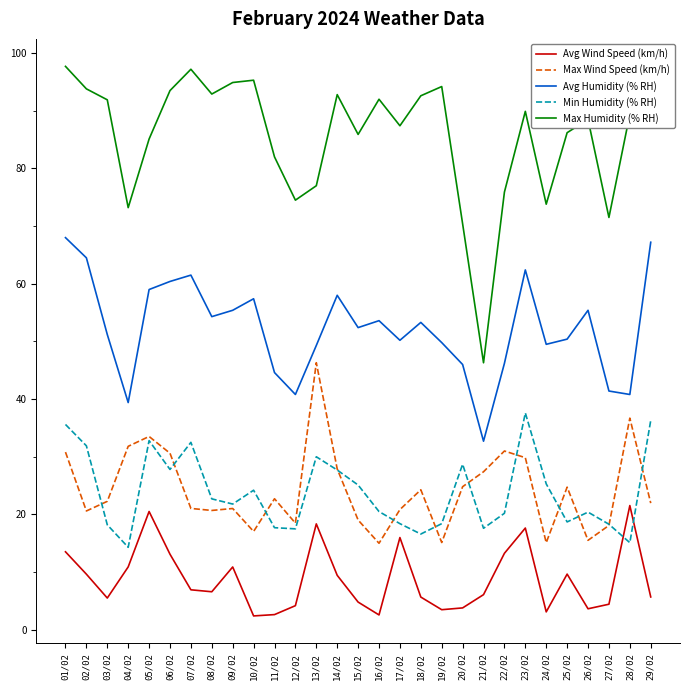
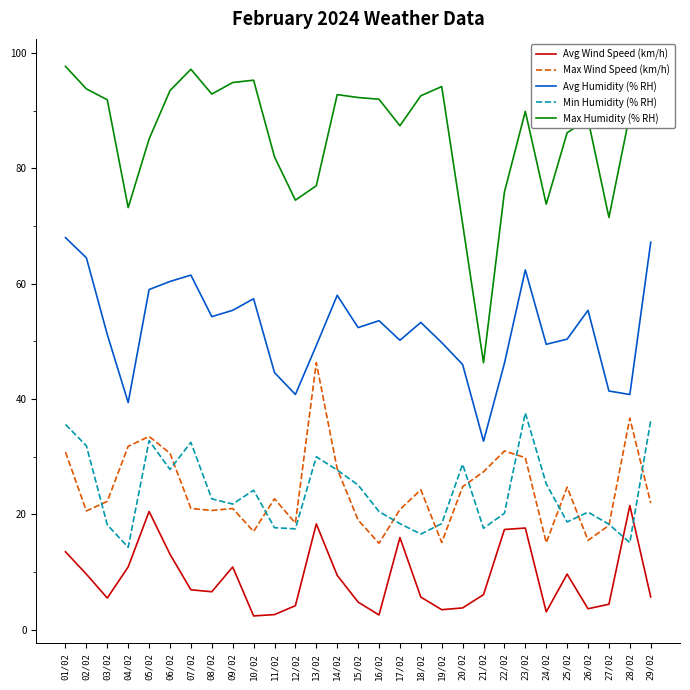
Max Humidity (% RH), 15/02: 86 -> 92
Avg Wind Speed (km/h), 22/02: 13 -> 17
